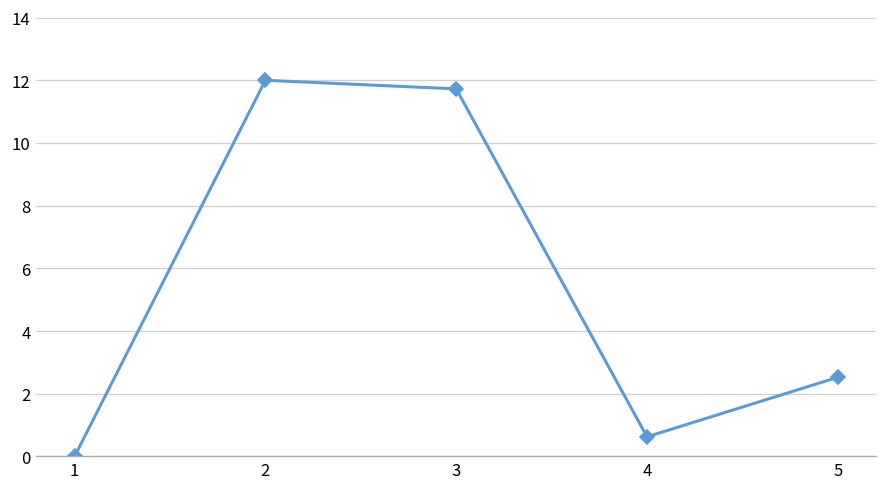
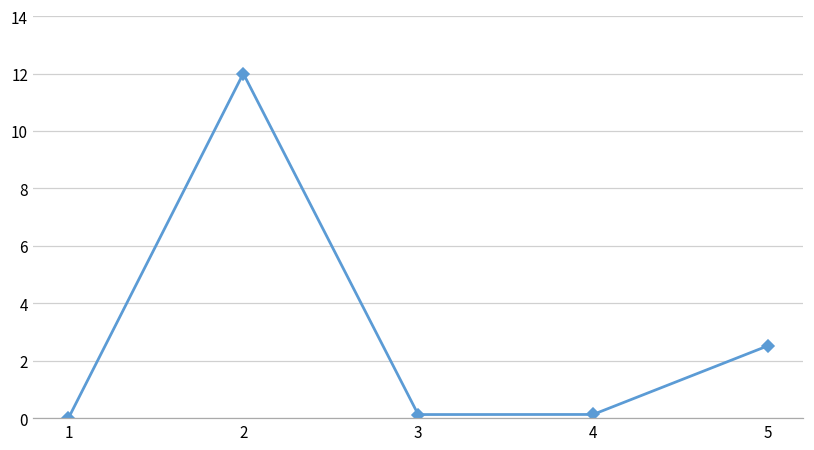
3: 11.7 -> 0.1
4: 0.6 -> 0.1
